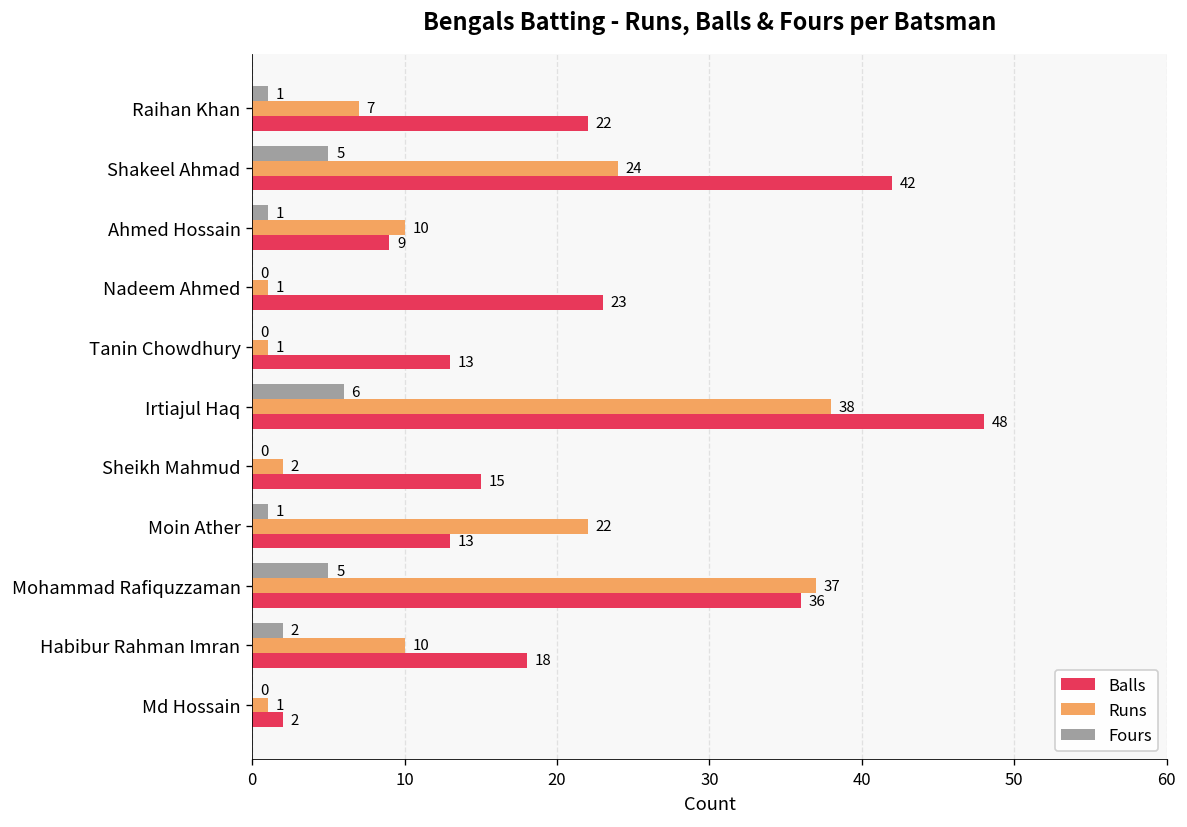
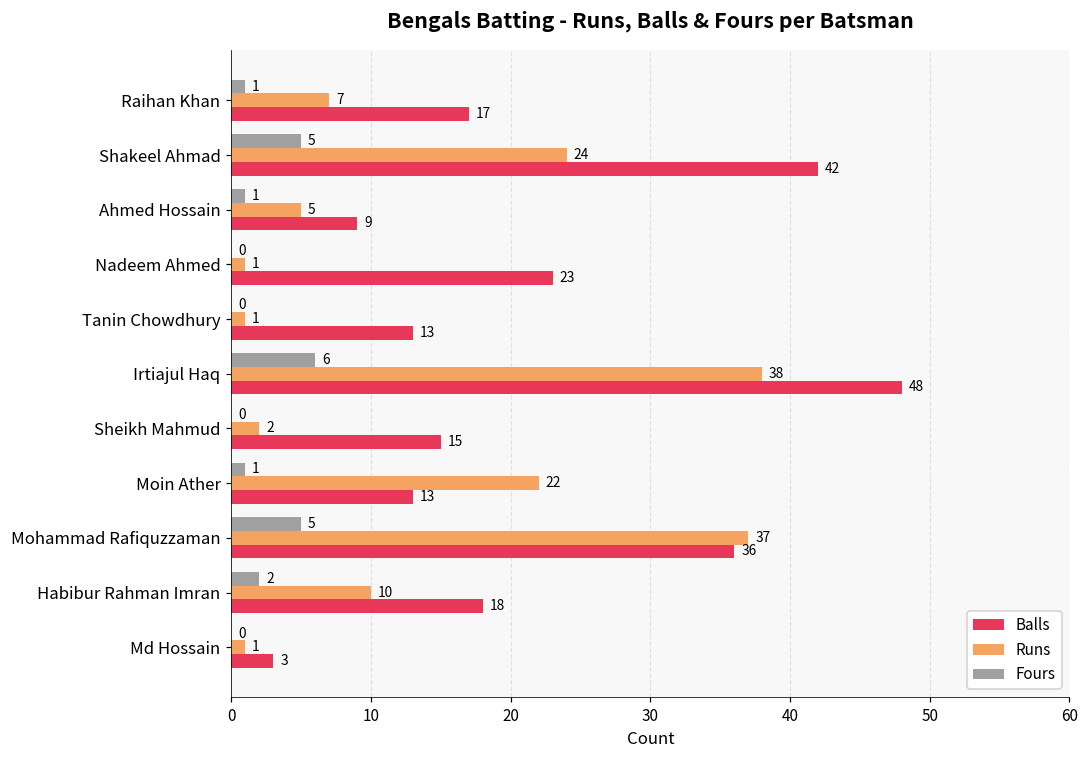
Balls, Raihan Khan: 22 -> 17
Runs, Ahmed Hossain: 10 -> 5
Balls, Md Hossain: 2 -> 3
